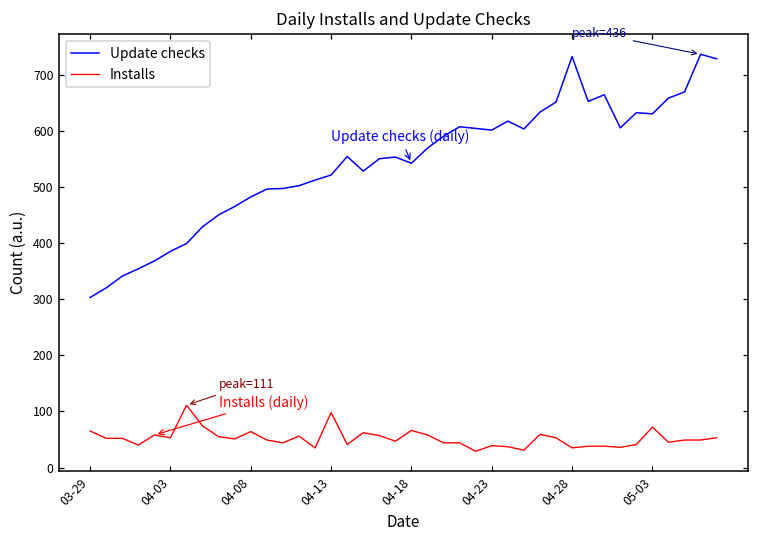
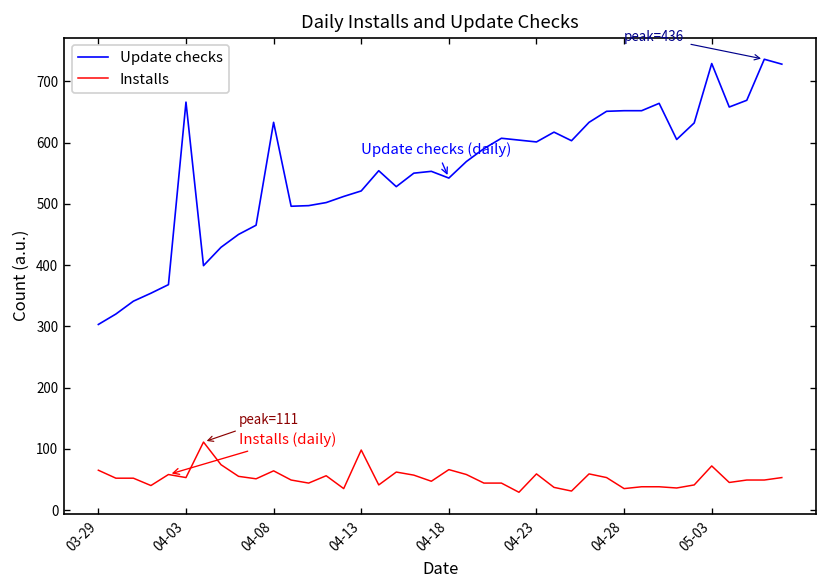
Update checks, 04-03: 390 -> 670
Update checks, 04-08: 480 -> 630
Installs, 04-23: 40 -> 60
Update checks, 04-28: 730 -> 650
Update checks, 05-03: 630 -> 730
